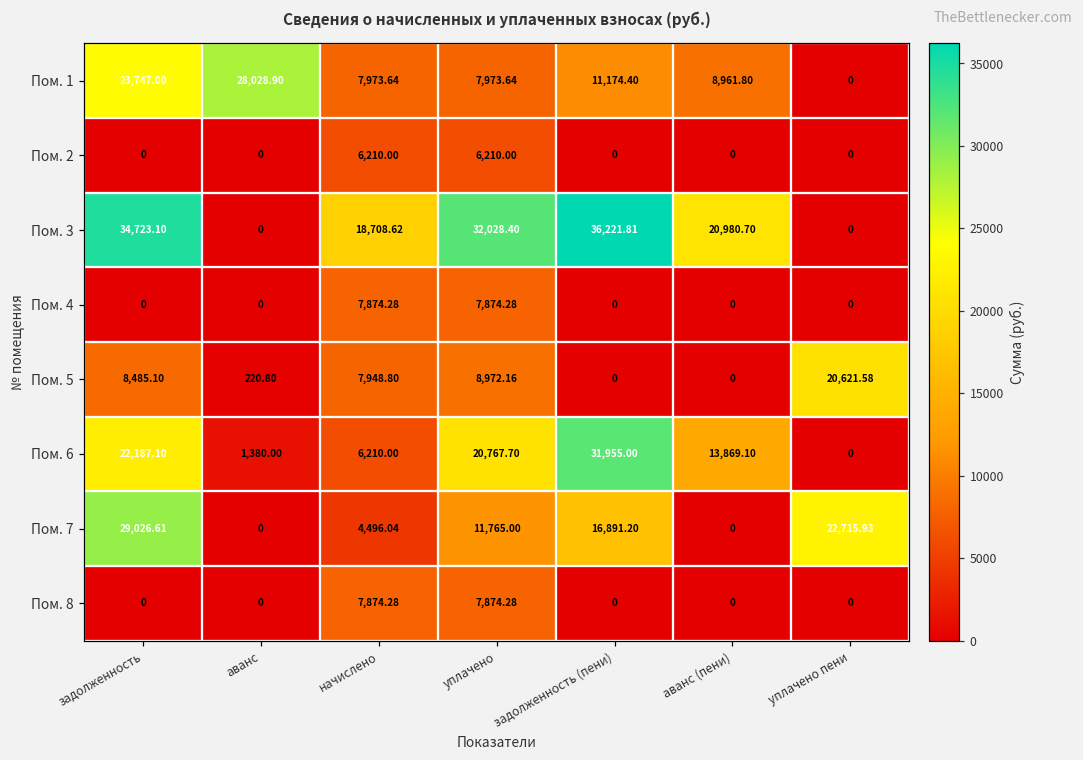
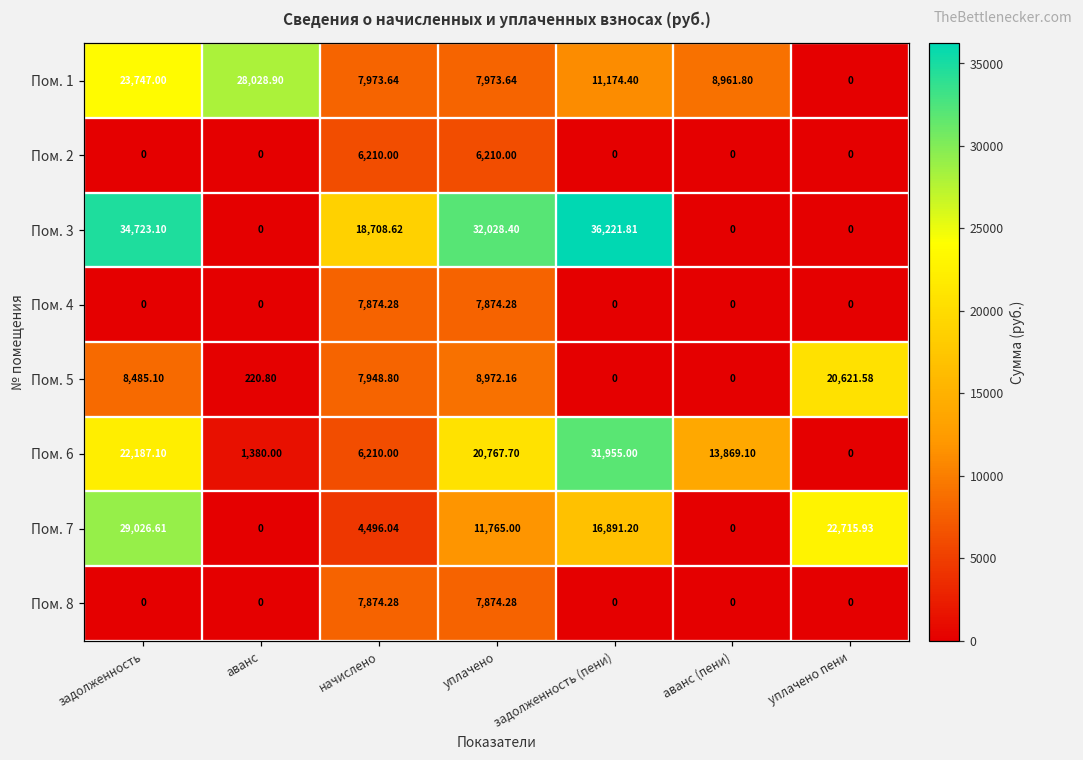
Пом. 3, аванс (пени): 20,980.70 -> 0
